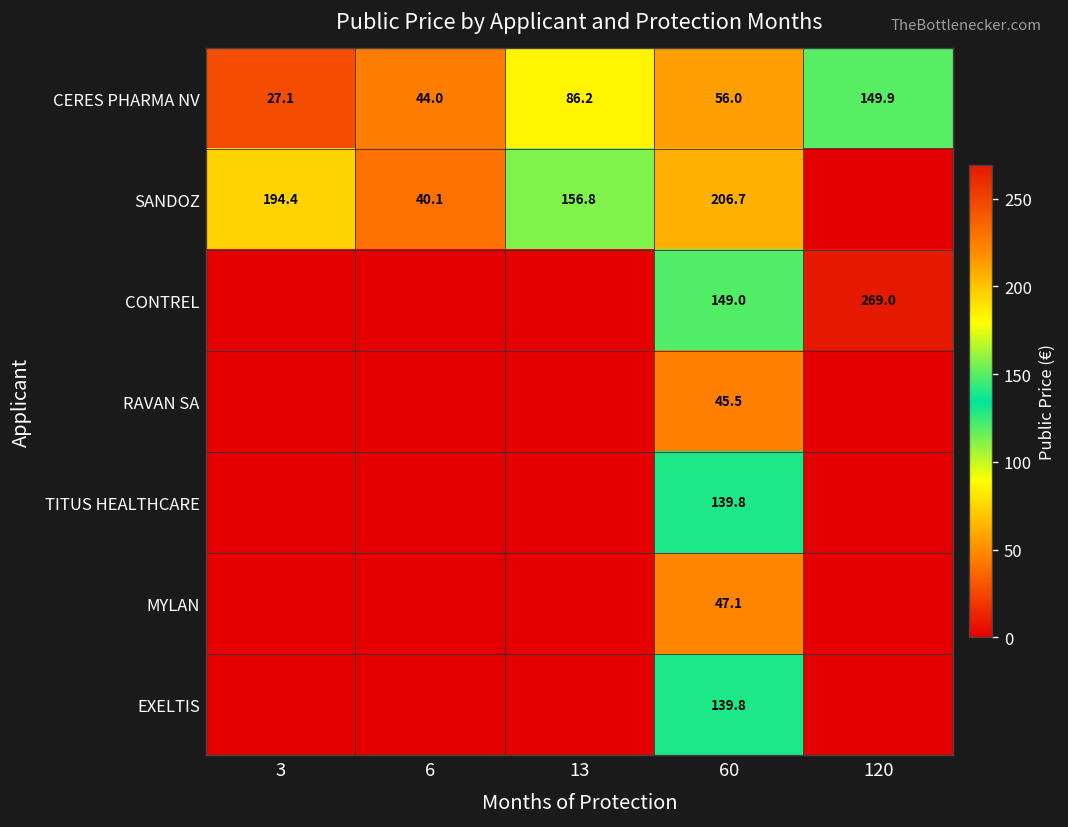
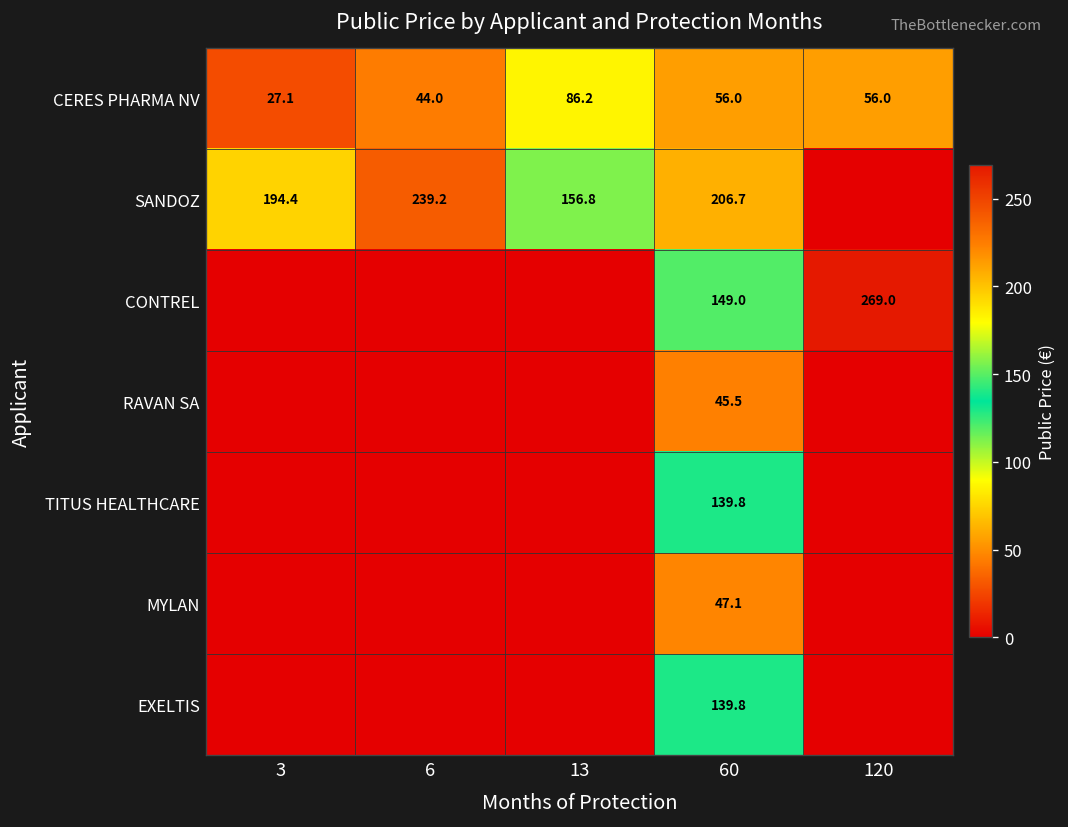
CERES PHARMA NV, 120: 149.9 -> 56.0
SANDOZ, 6: 40.1 -> 239.2
